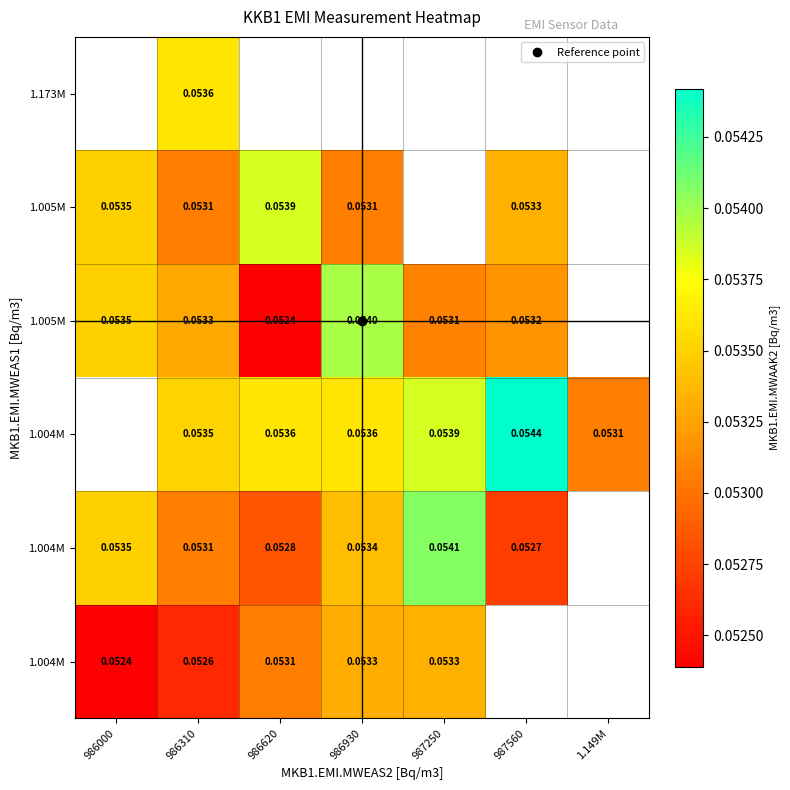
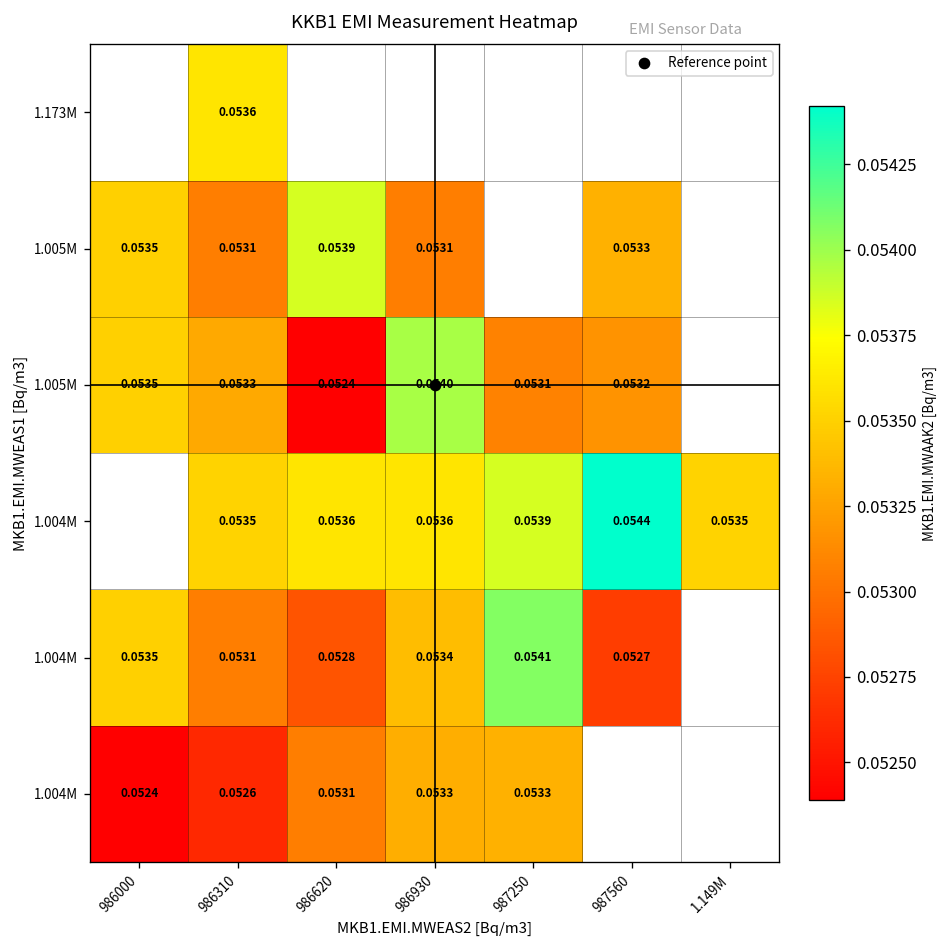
1.004M, 1.149M: 0.0531 -> 0.0535
